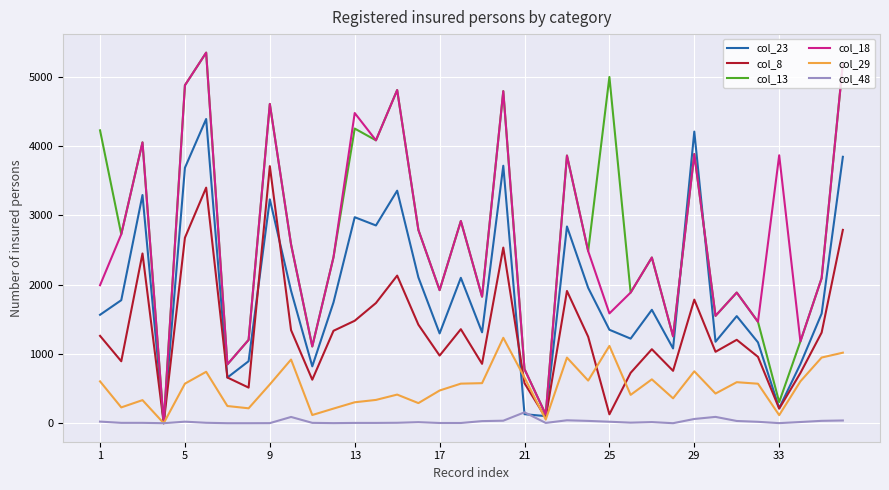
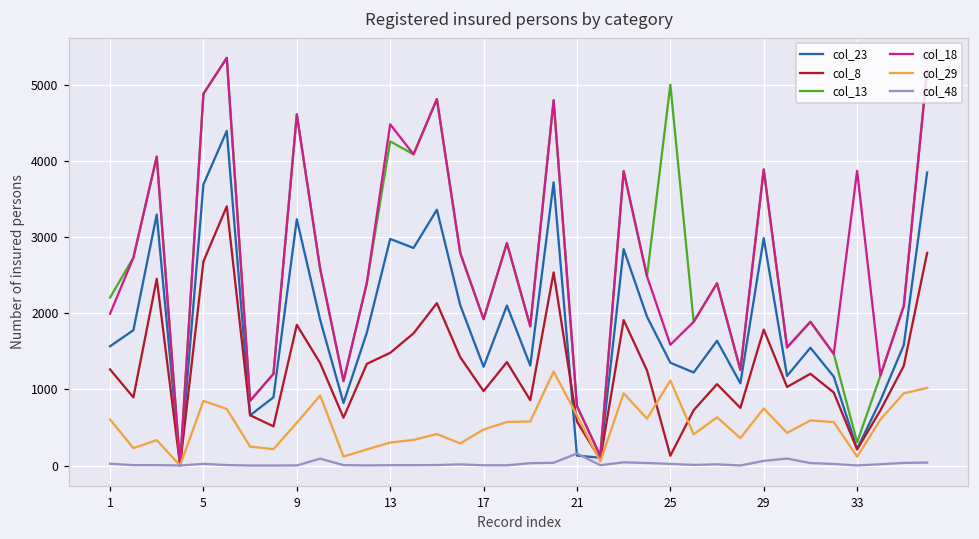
col_13, 1: 4200 -> 2200
col_29, 5: 600 -> 800
col_8, 9: 3700 -> 1800
col_23, 29: 4200 -> 3000
